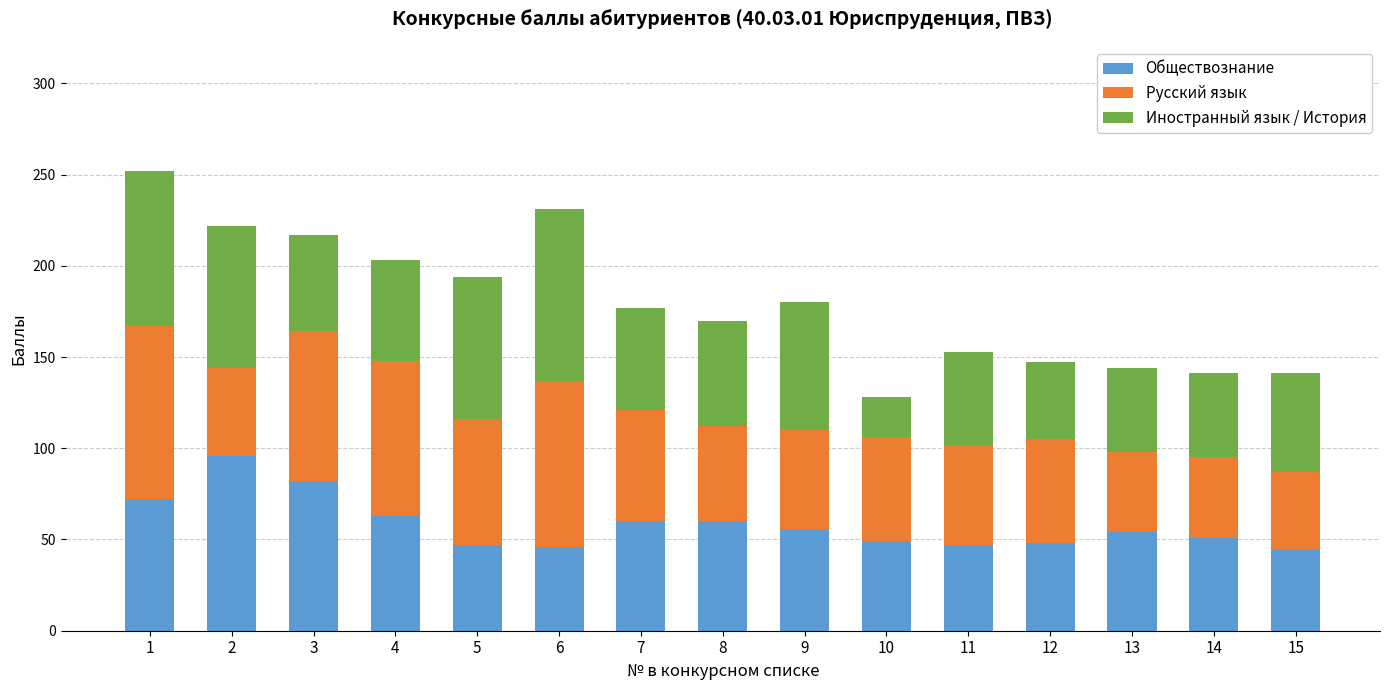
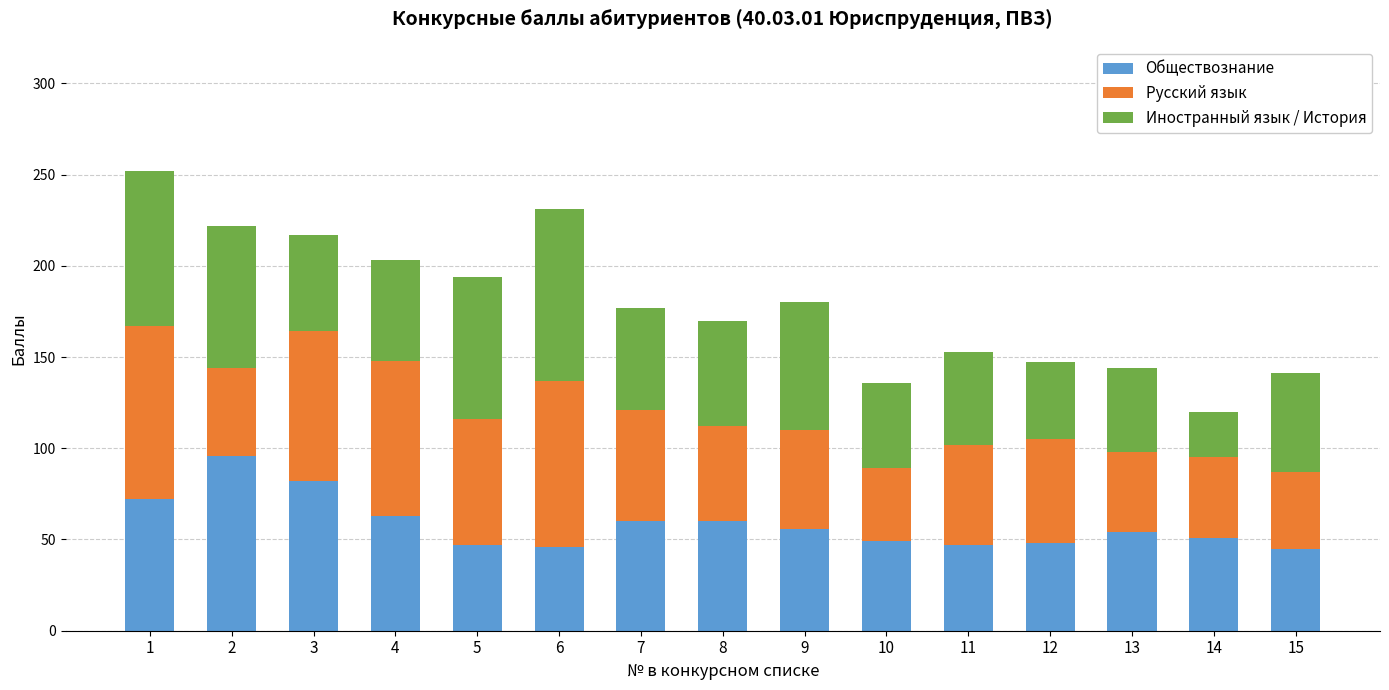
Русский язык, 10: 57 -> 40
Иностранный язык / История, 10: 22 -> 47
Иностранный язык / История, 14: 46 -> 25
